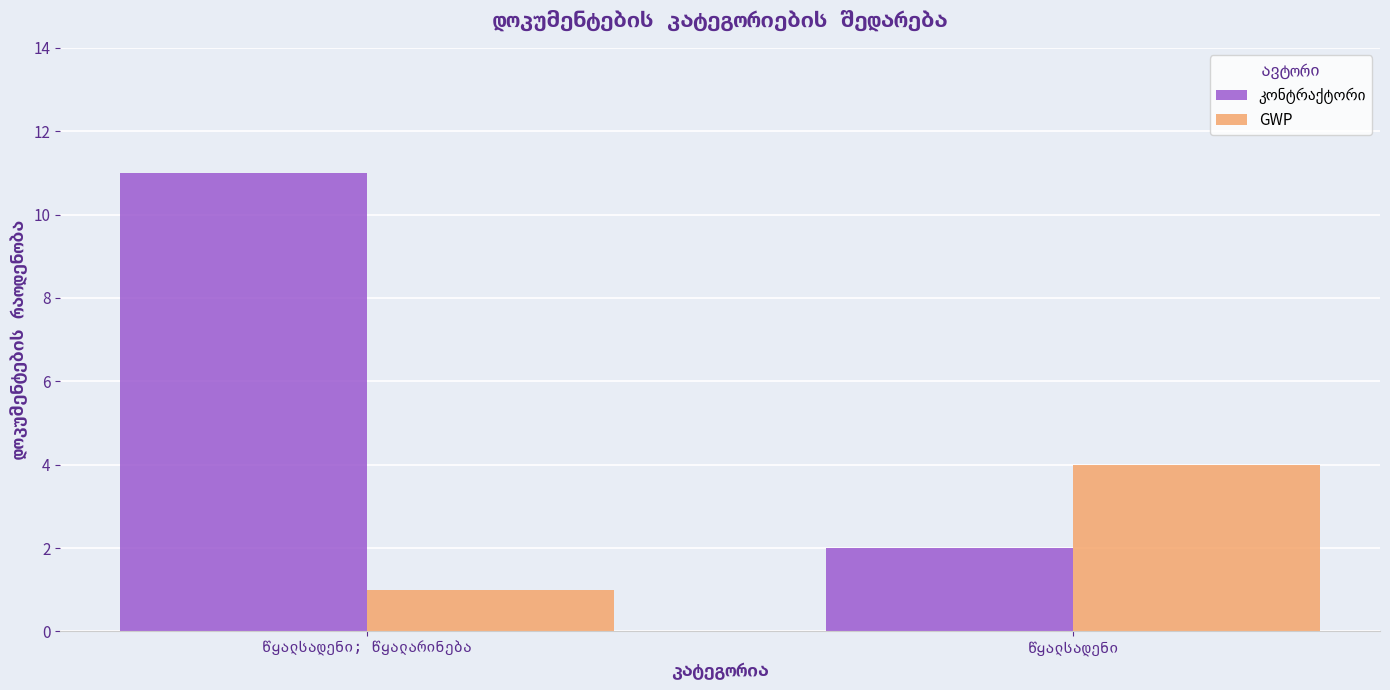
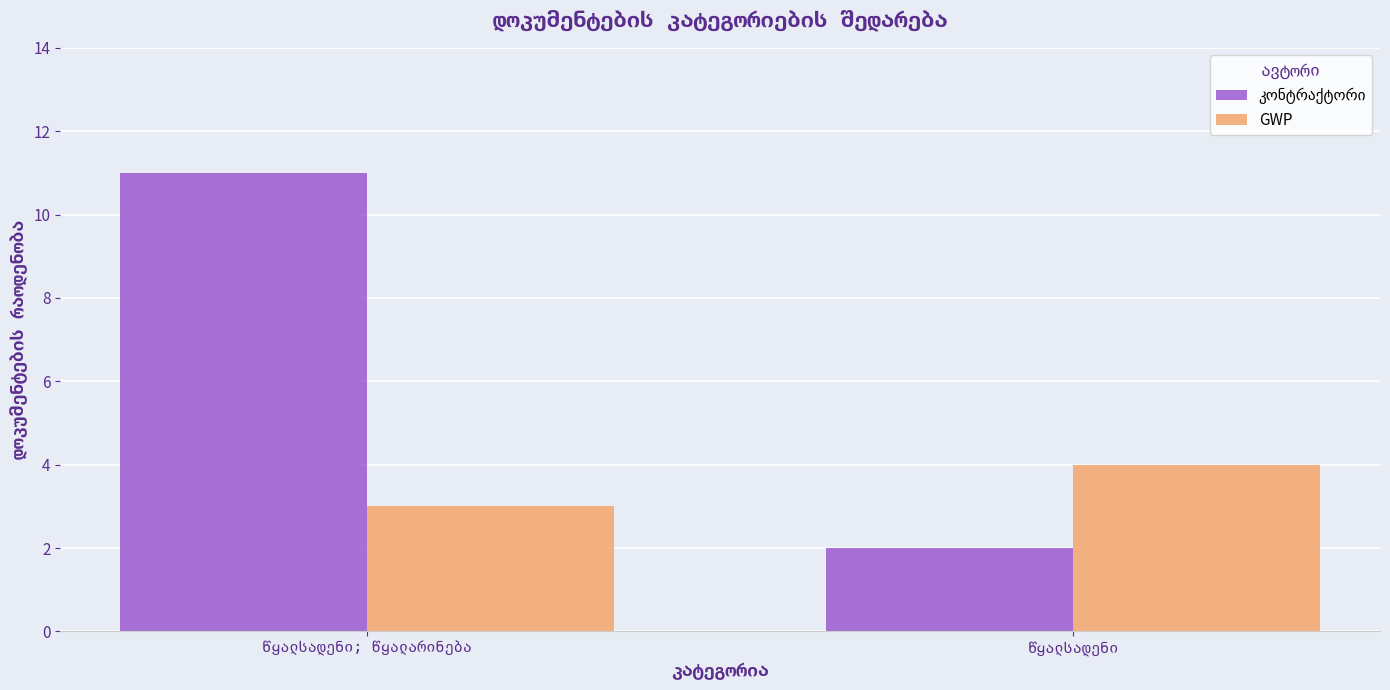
GWP, წყალსადენი; წყალარინება: 1 -> 3
